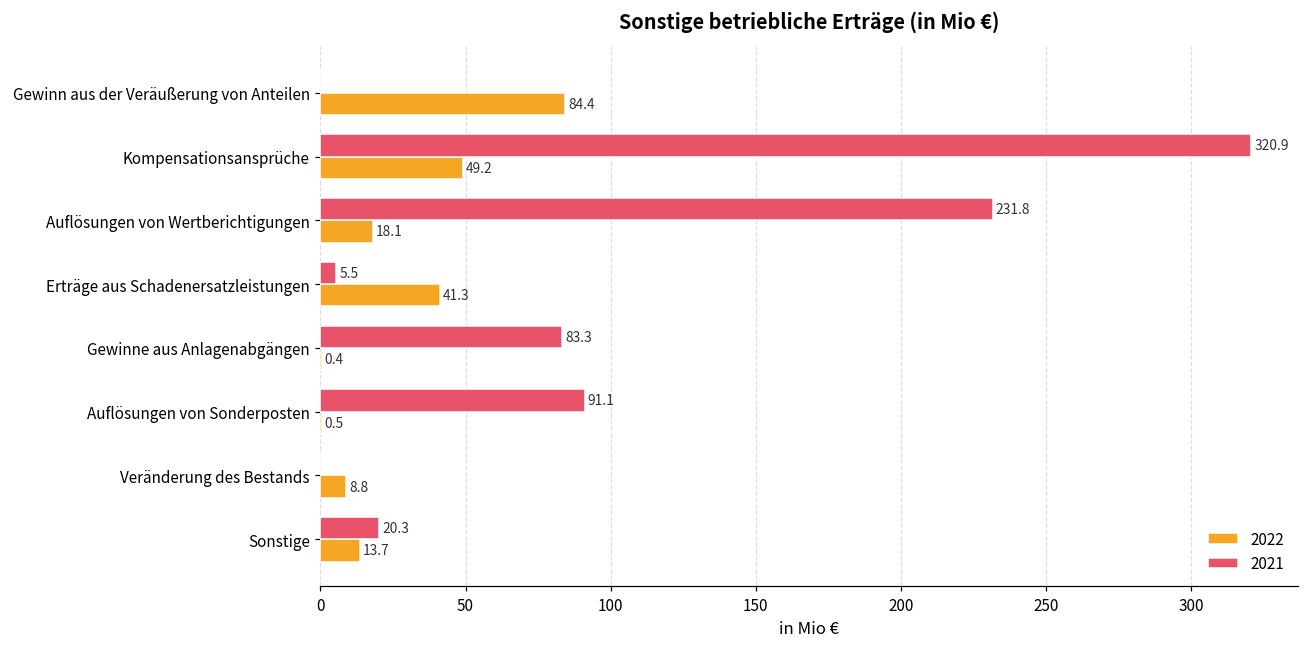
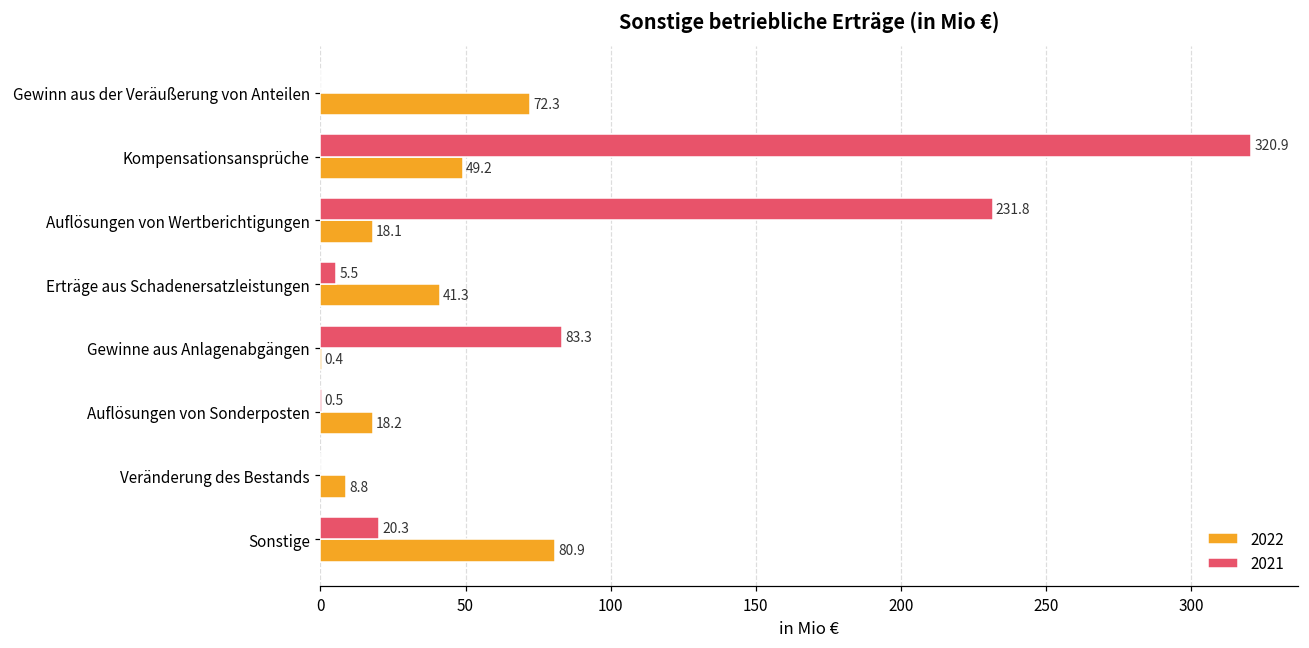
2022, Gewinn aus der Veräußerung von Anteilen: 84.4 -> 72.3
2021, Auflösungen von Sonderposten: 91.1 -> 0.5
2022, Auflösungen von Sonderposten: 0.5 -> 18.2
2022, Sonstige: 13.7 -> 80.9
